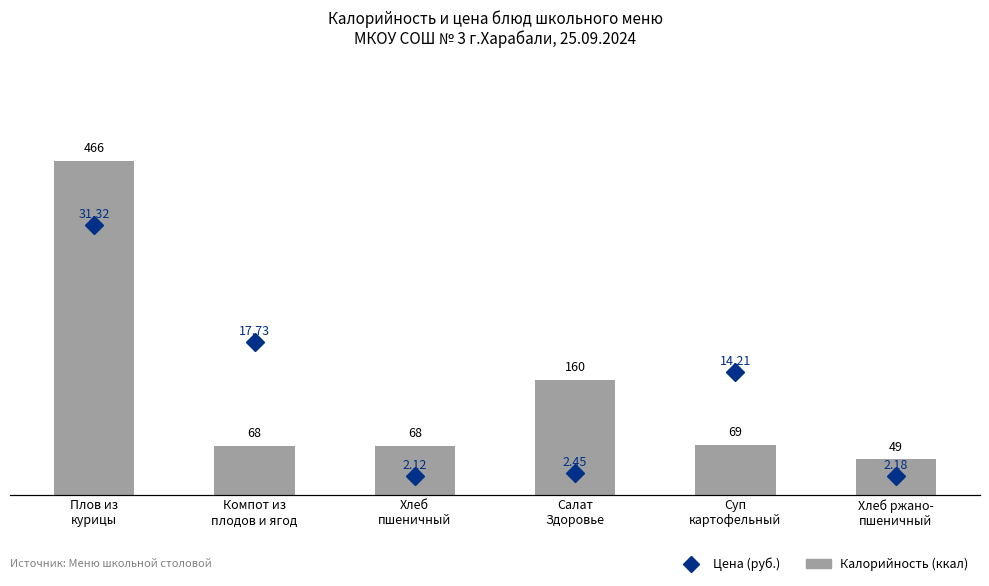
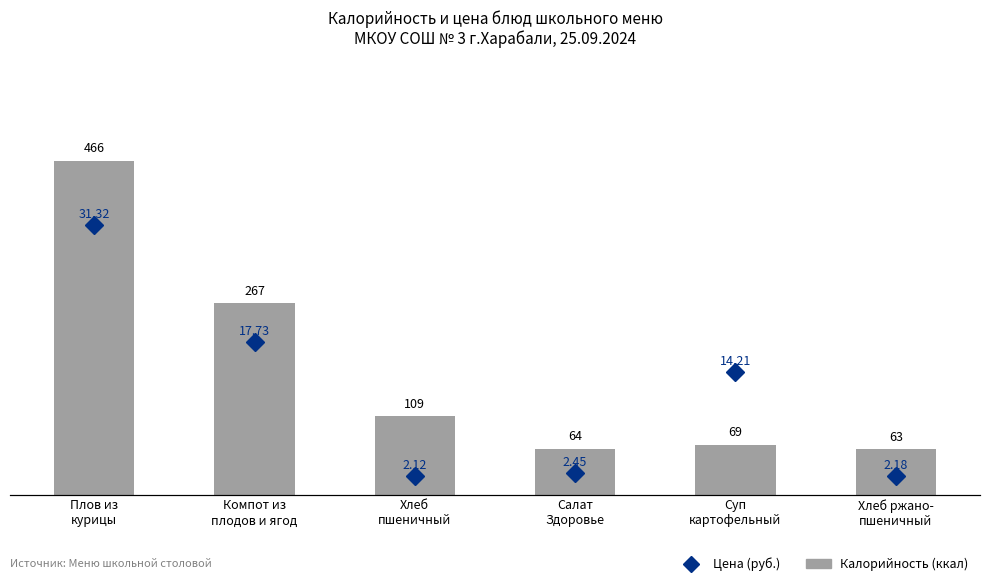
Калорийность (ккал), Компот из плодов и ягод: 68 -> 267
Калорийность (ккал), Хлеб пшеничный: 68 -> 109
Калорийность (ккал), Салат Здоровье: 160 -> 64
Калорийность (ккал), Хлеб ржано- пшеничный: 49 -> 63
